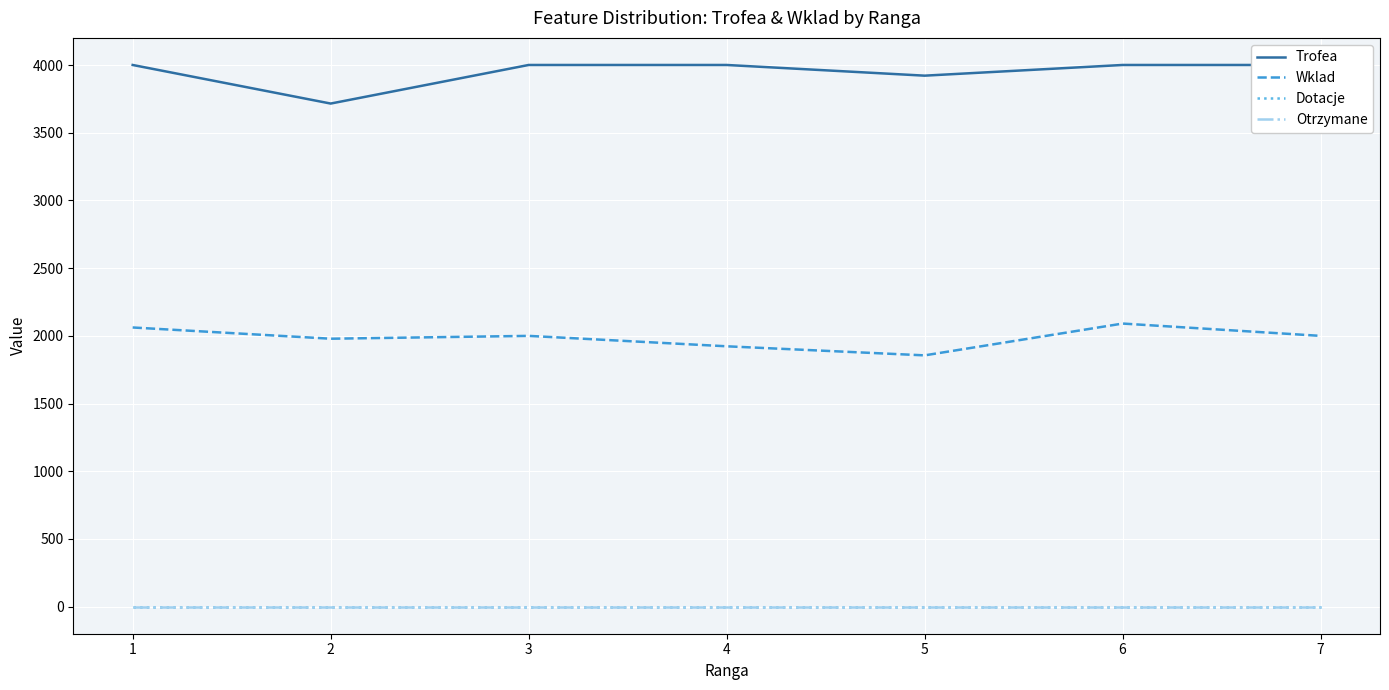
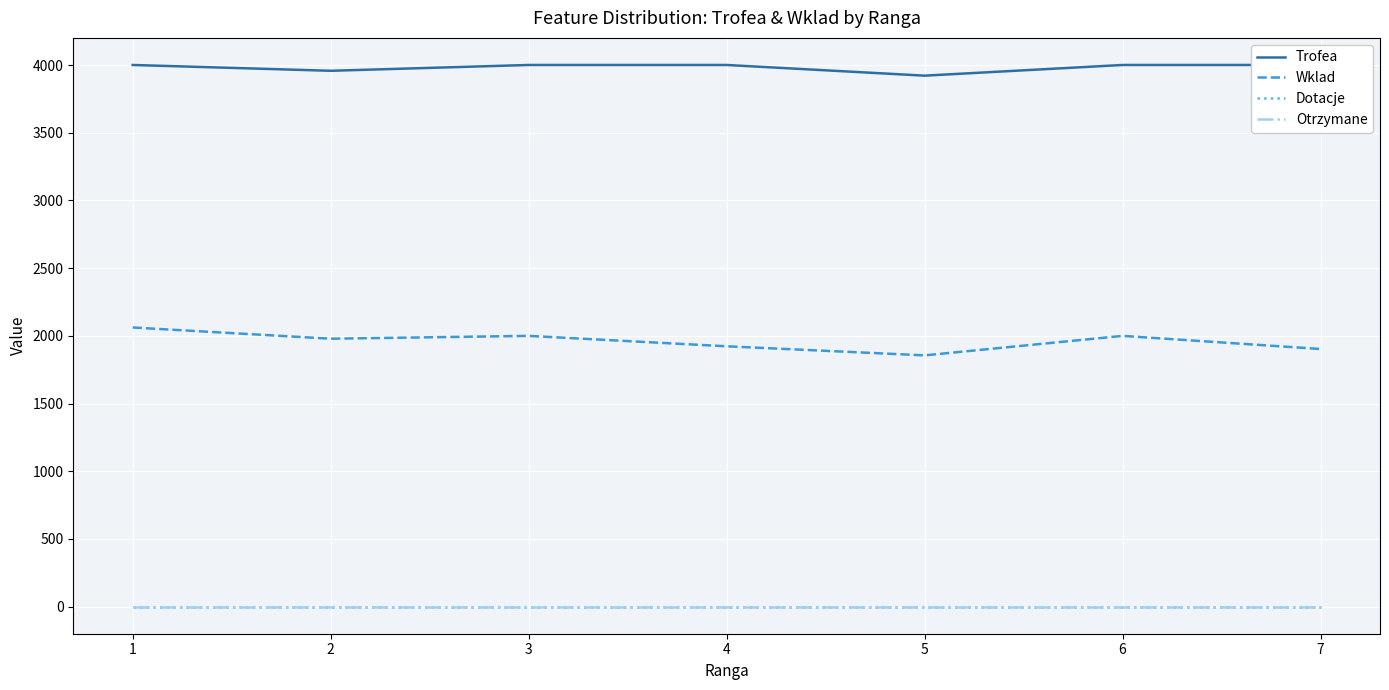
Trofea, 2: 3720 -> 3960
Wklad, 6: 2090 -> 2000
Wklad, 7: 2000 -> 1900
